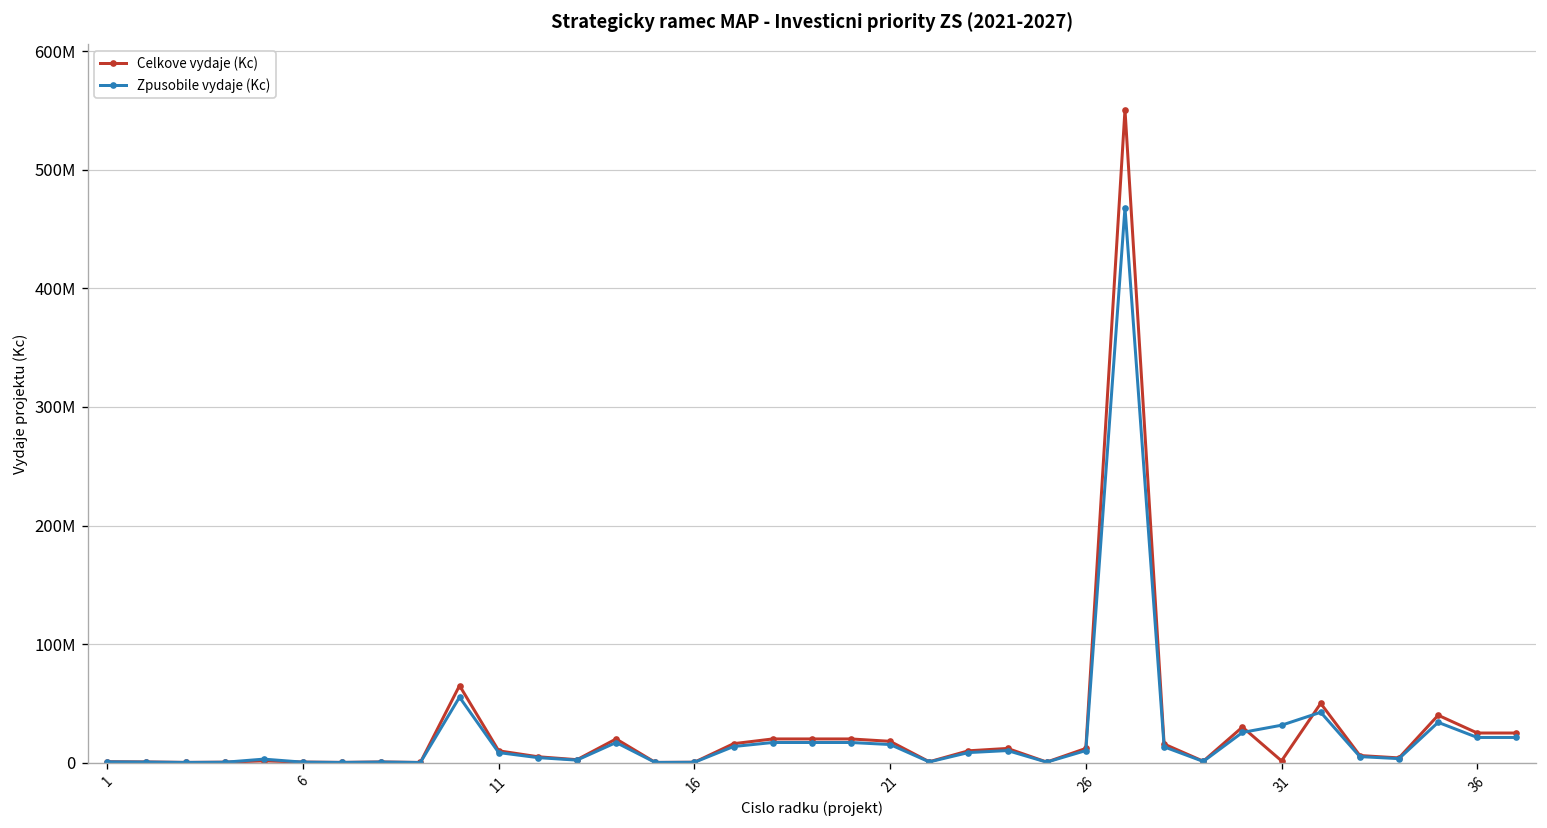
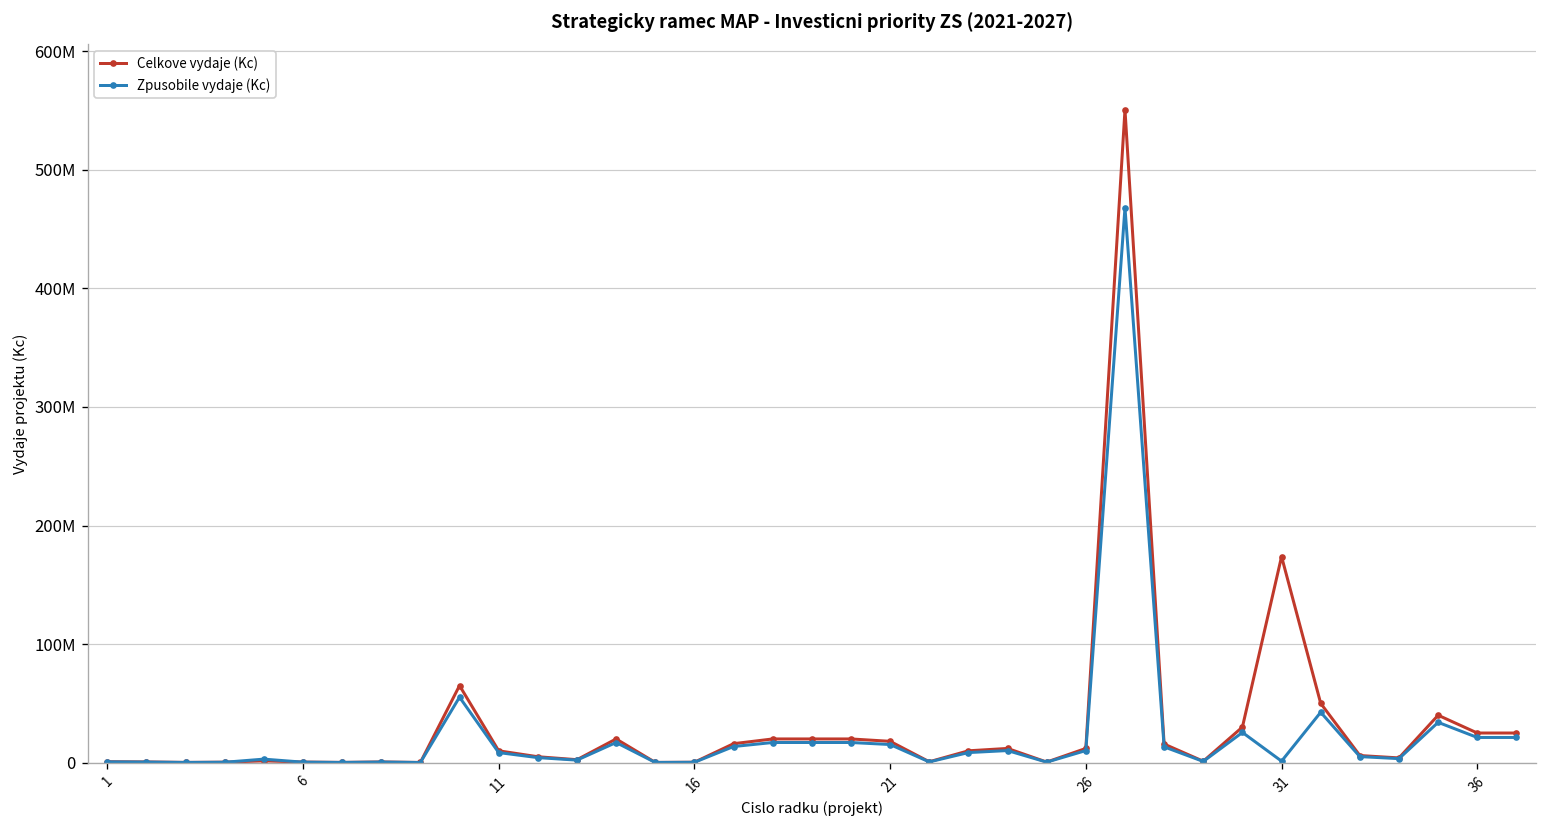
Celkove vydaje (Kc), 31: 0 -> 170000000
Zpusobile vydaje (Kc), 31: 30000000 -> 0
